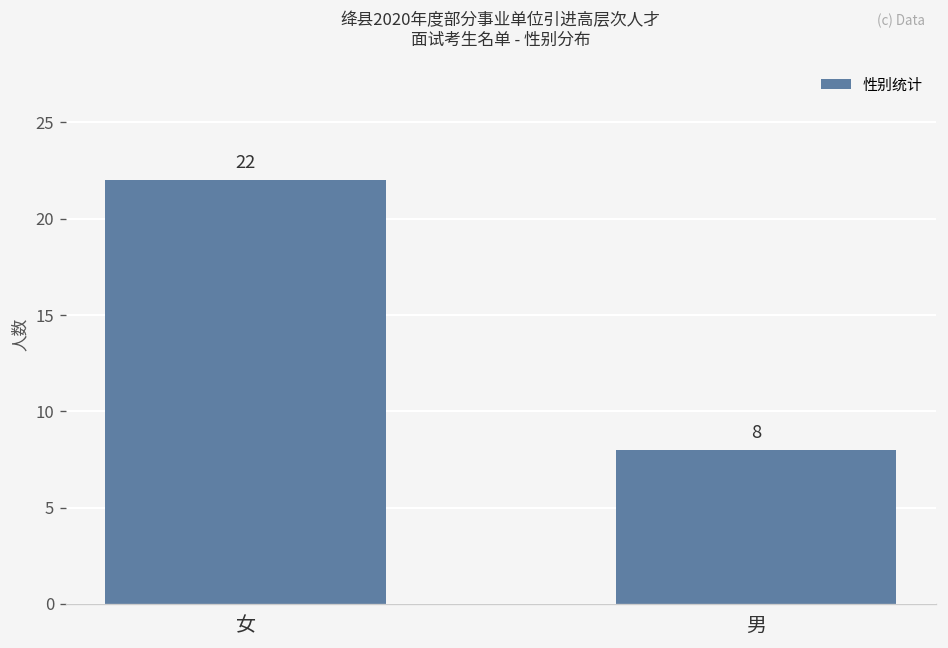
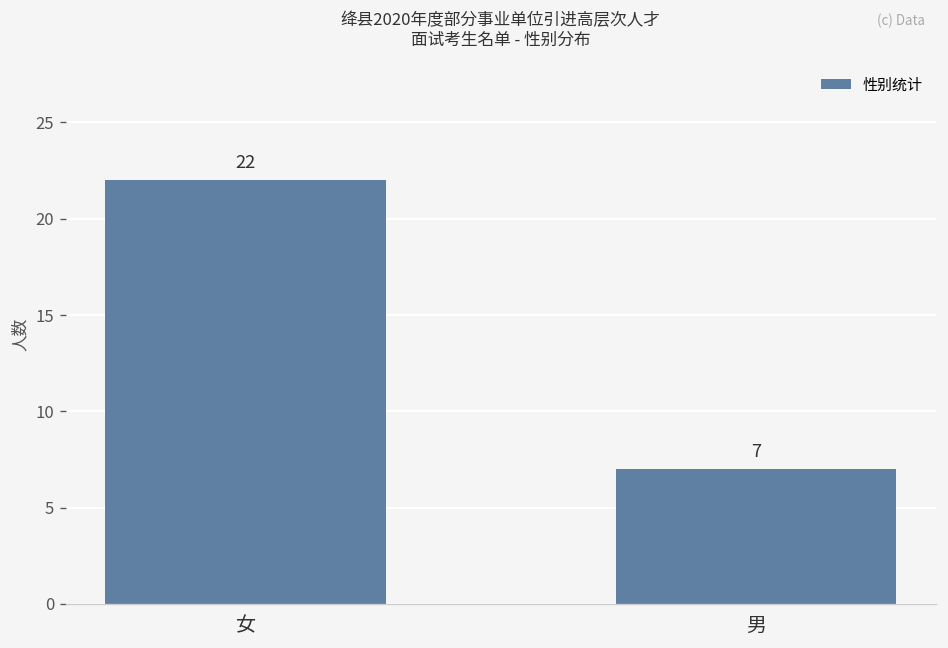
男: 8 -> 7
